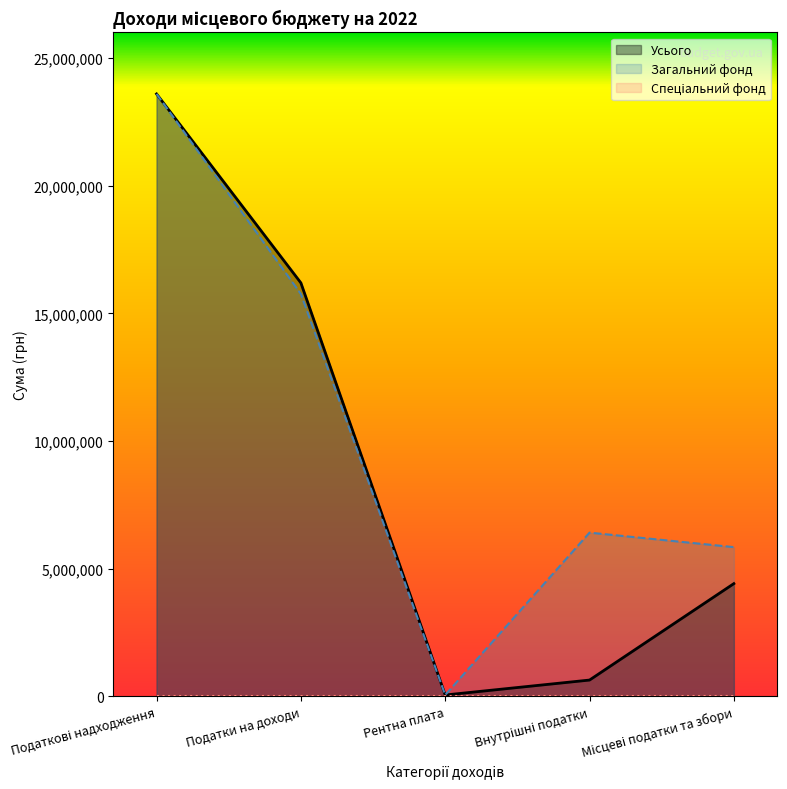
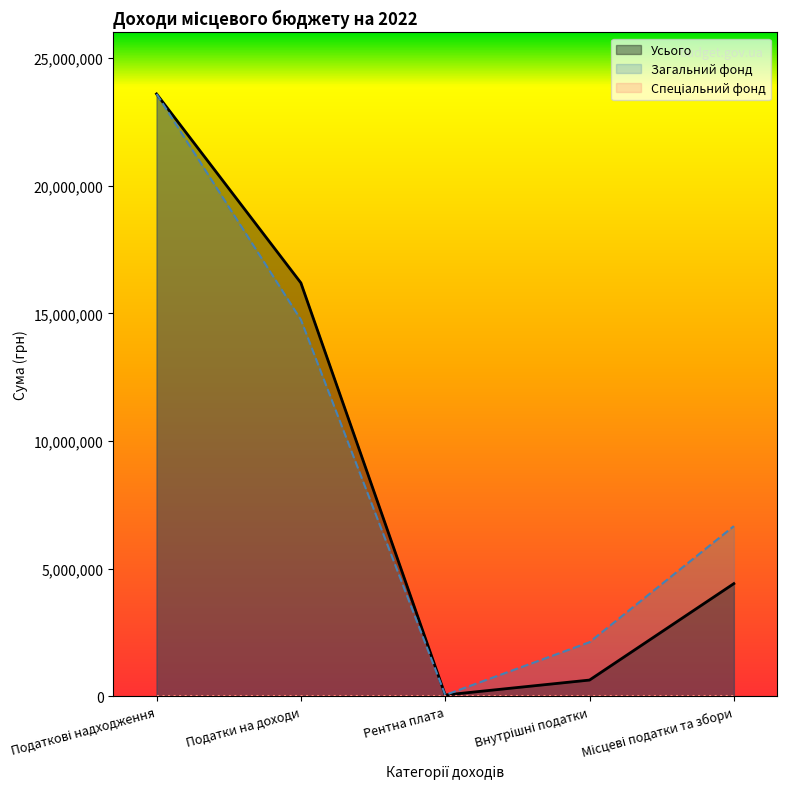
Загальний фонд, Податки на доходи: 15,800,000 -> 14,800,000
Загальний фонд, Внутрішні податки: 6,400,000 -> 2,100,000
Загальний фонд, Місцеві податки та збори: 5,800,000 -> 6,700,000
